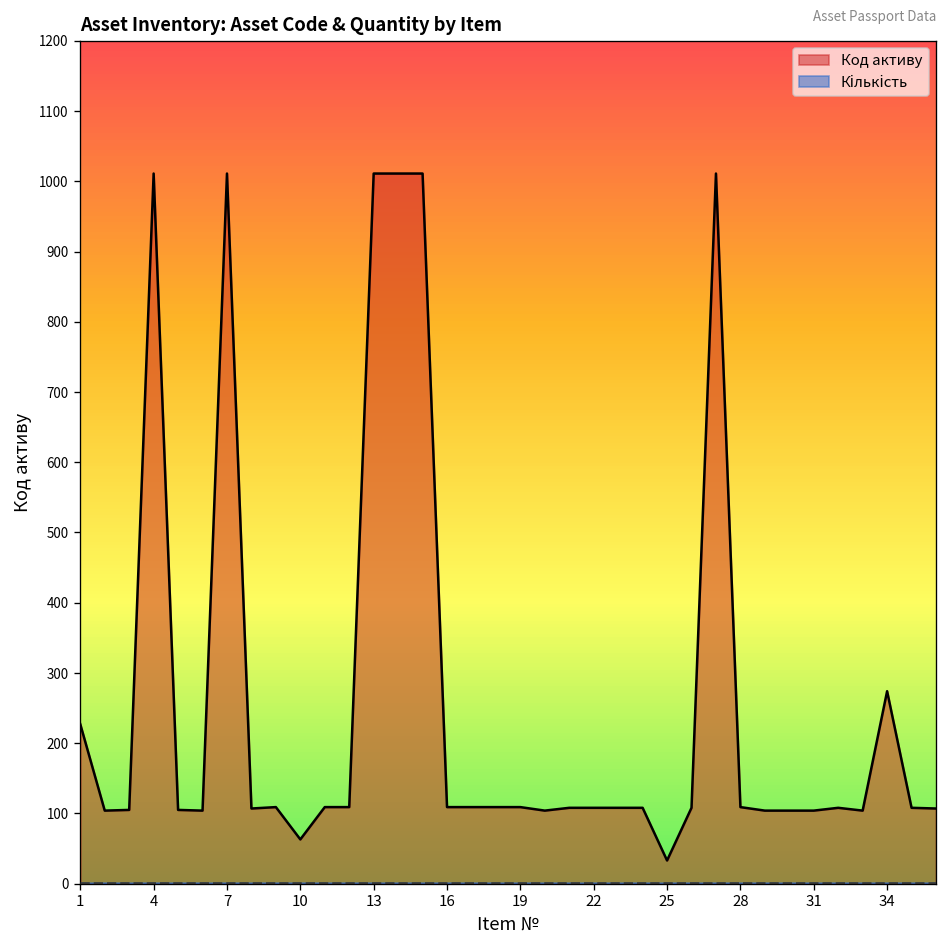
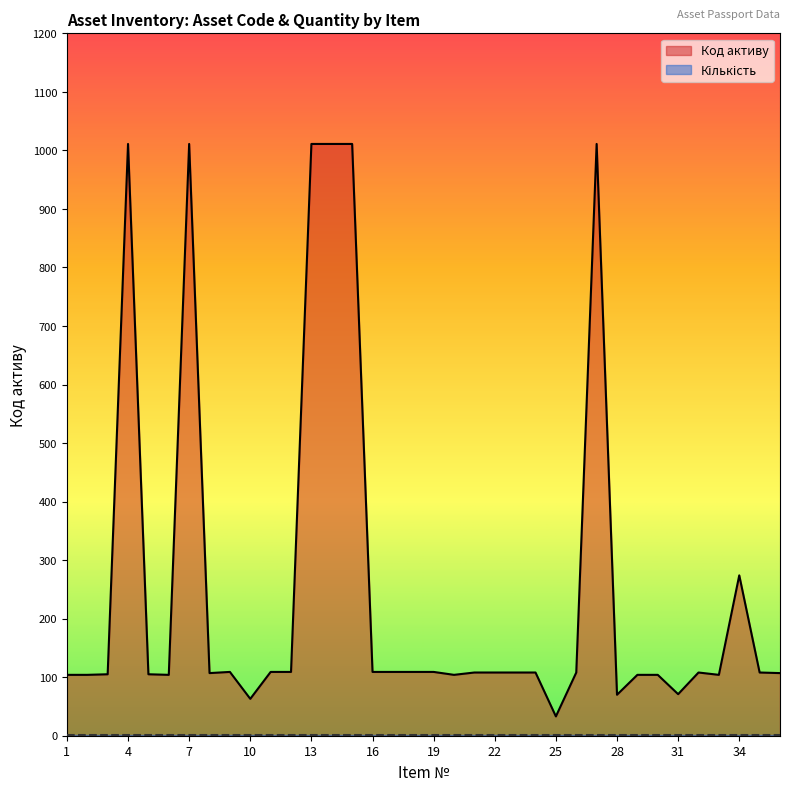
Код активу, 1: 230 -> 100
Код активу, 28: 110 -> 70
Код активу, 31: 100 -> 70
